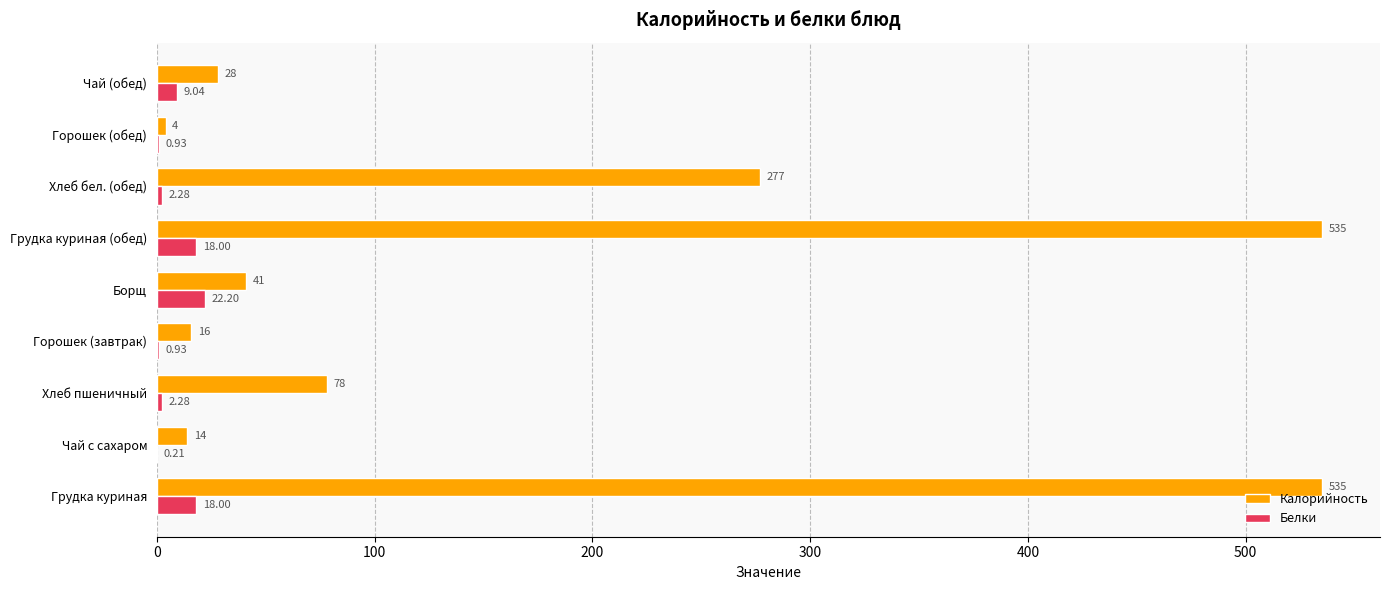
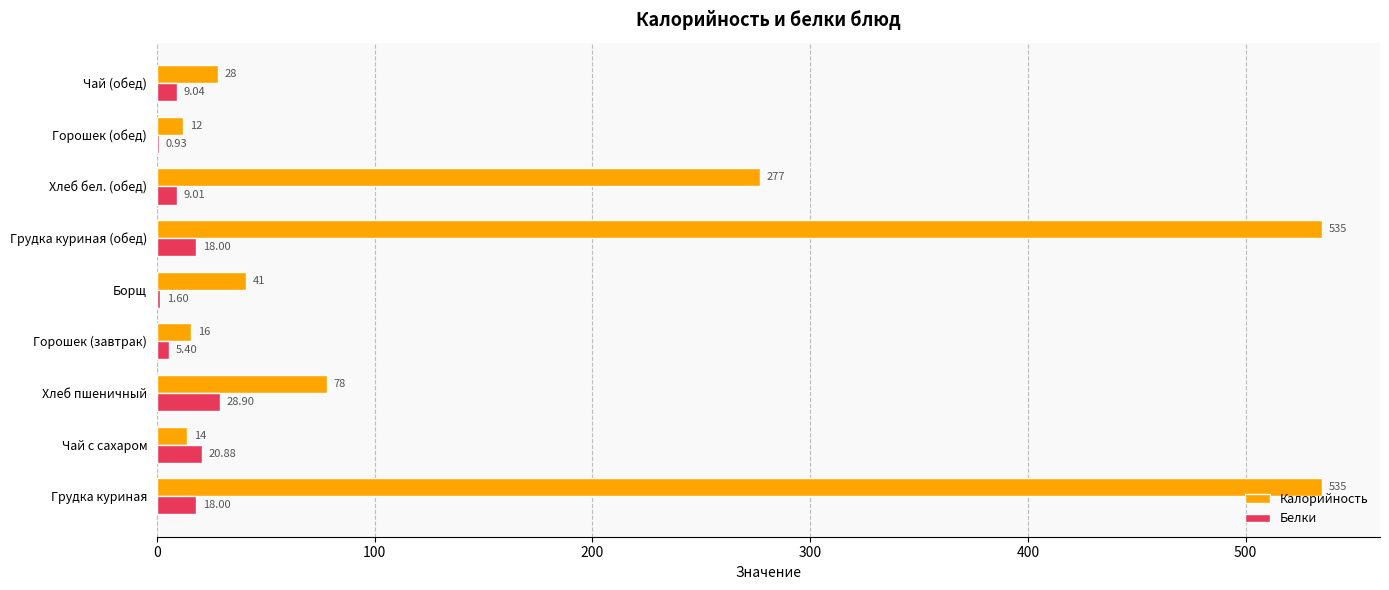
Калорийность, Горошек (обед): 4 -> 12
Белки, Хлеб бел. (обед): 2.28 -> 9.01
Белки, Борщ: 22.20 -> 1.60
Белки, Горошек (завтрак): 0.93 -> 5.40
Белки, Хлеб пшеничный: 2.28 -> 28.90
Белки, Чай с сахаром: 0.21 -> 20.88
